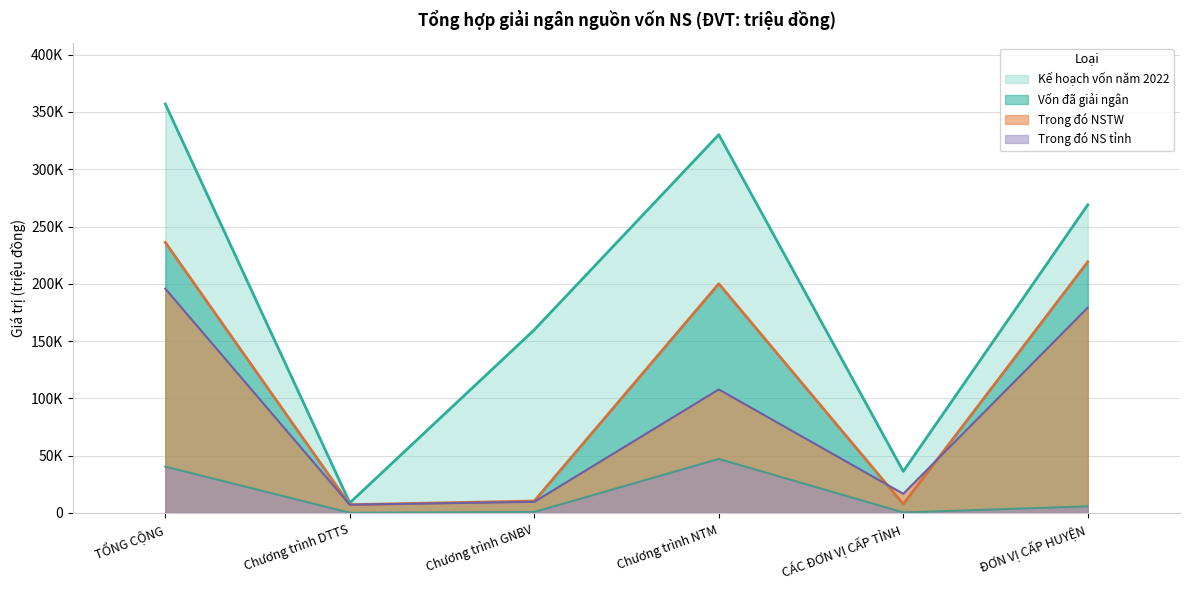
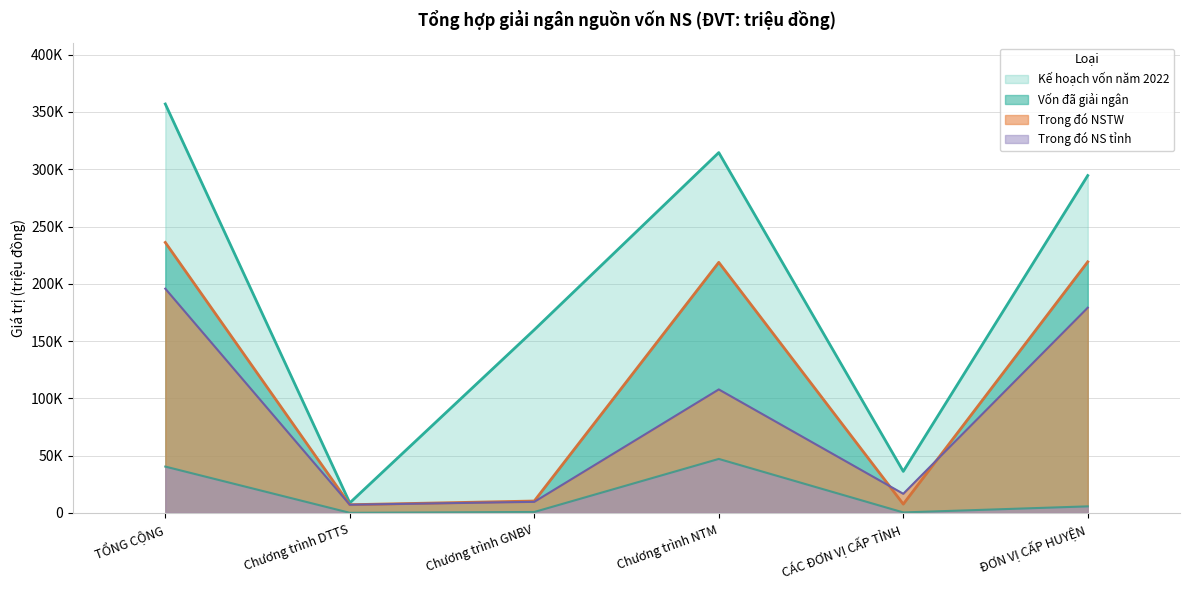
Kế hoạch vốn năm 2022, Chương trình NTM: 330000 -> 315000
Vốn đã giải ngân, Chương trình NTM: 200000 -> 219000
Kế hoạch vốn năm 2022, ĐƠN VỊ CẤP HUYỆN: 269000 -> 295000
